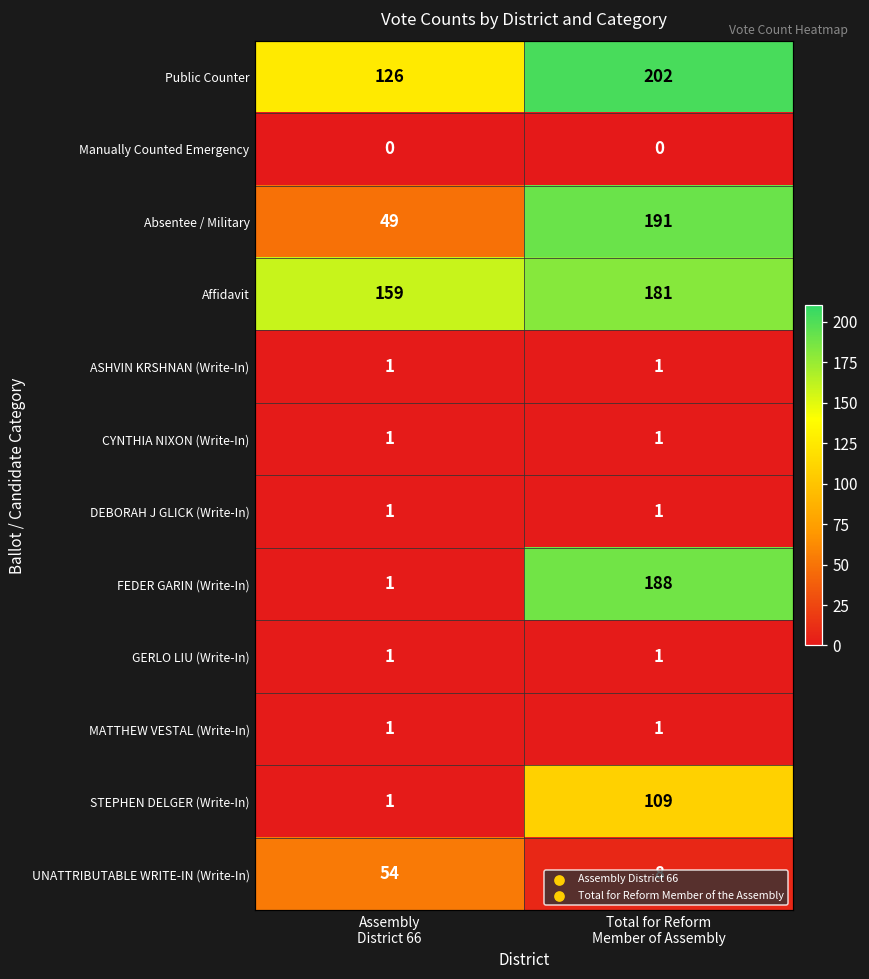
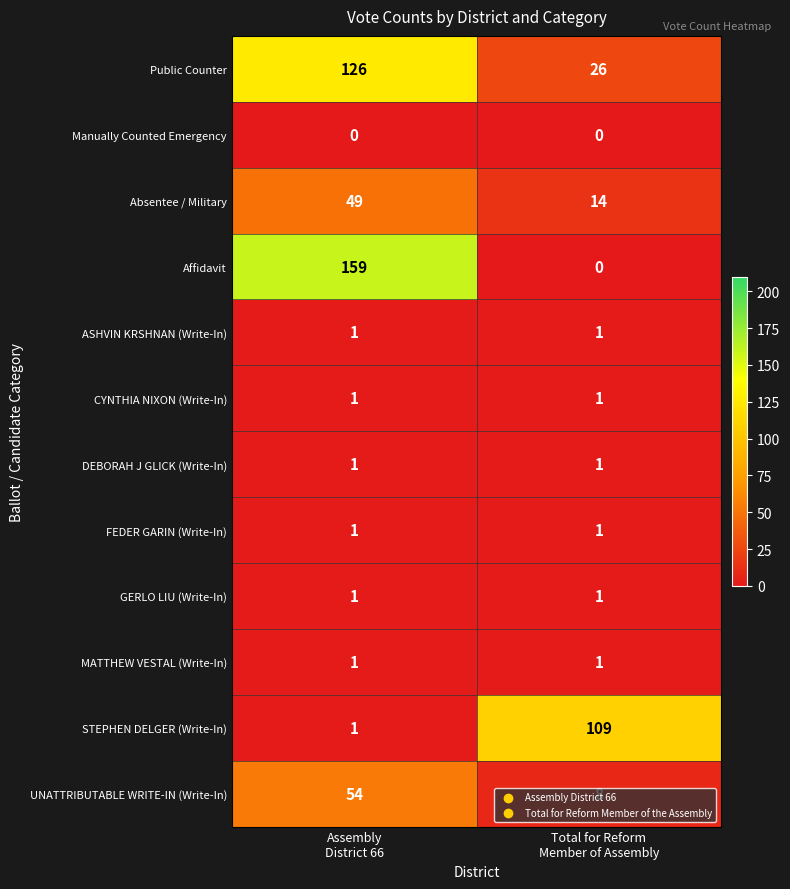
Public Counter, Total for Reform Member of Assembly: 202 -> 26
Absentee / Military, Total for Reform Member of Assembly: 191 -> 14
Affidavit, Total for Reform Member of Assembly: 181 -> 0
FEDER GARIN (Write-In), Total for Reform Member of Assembly: 188 -> 1
